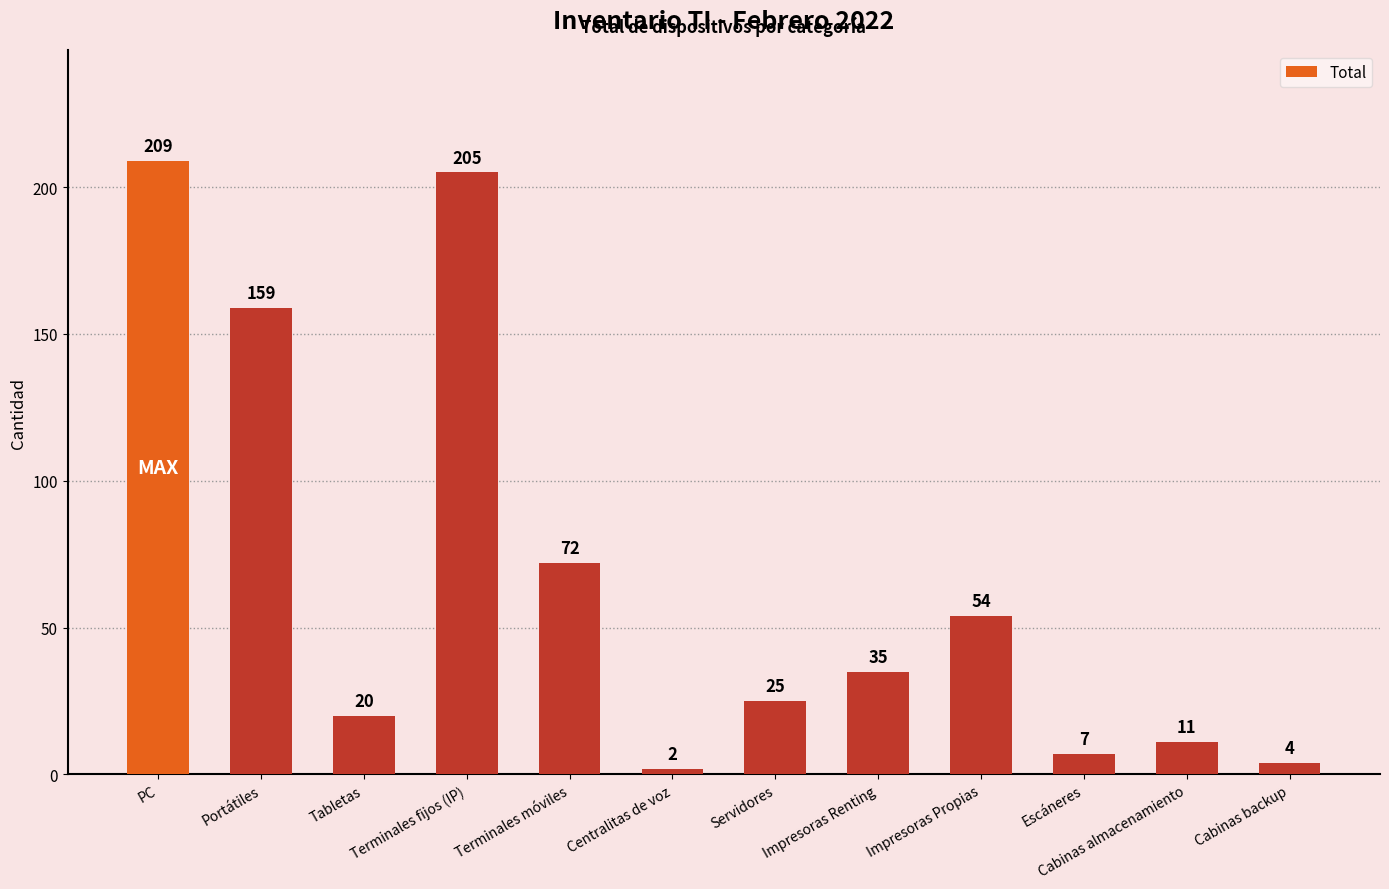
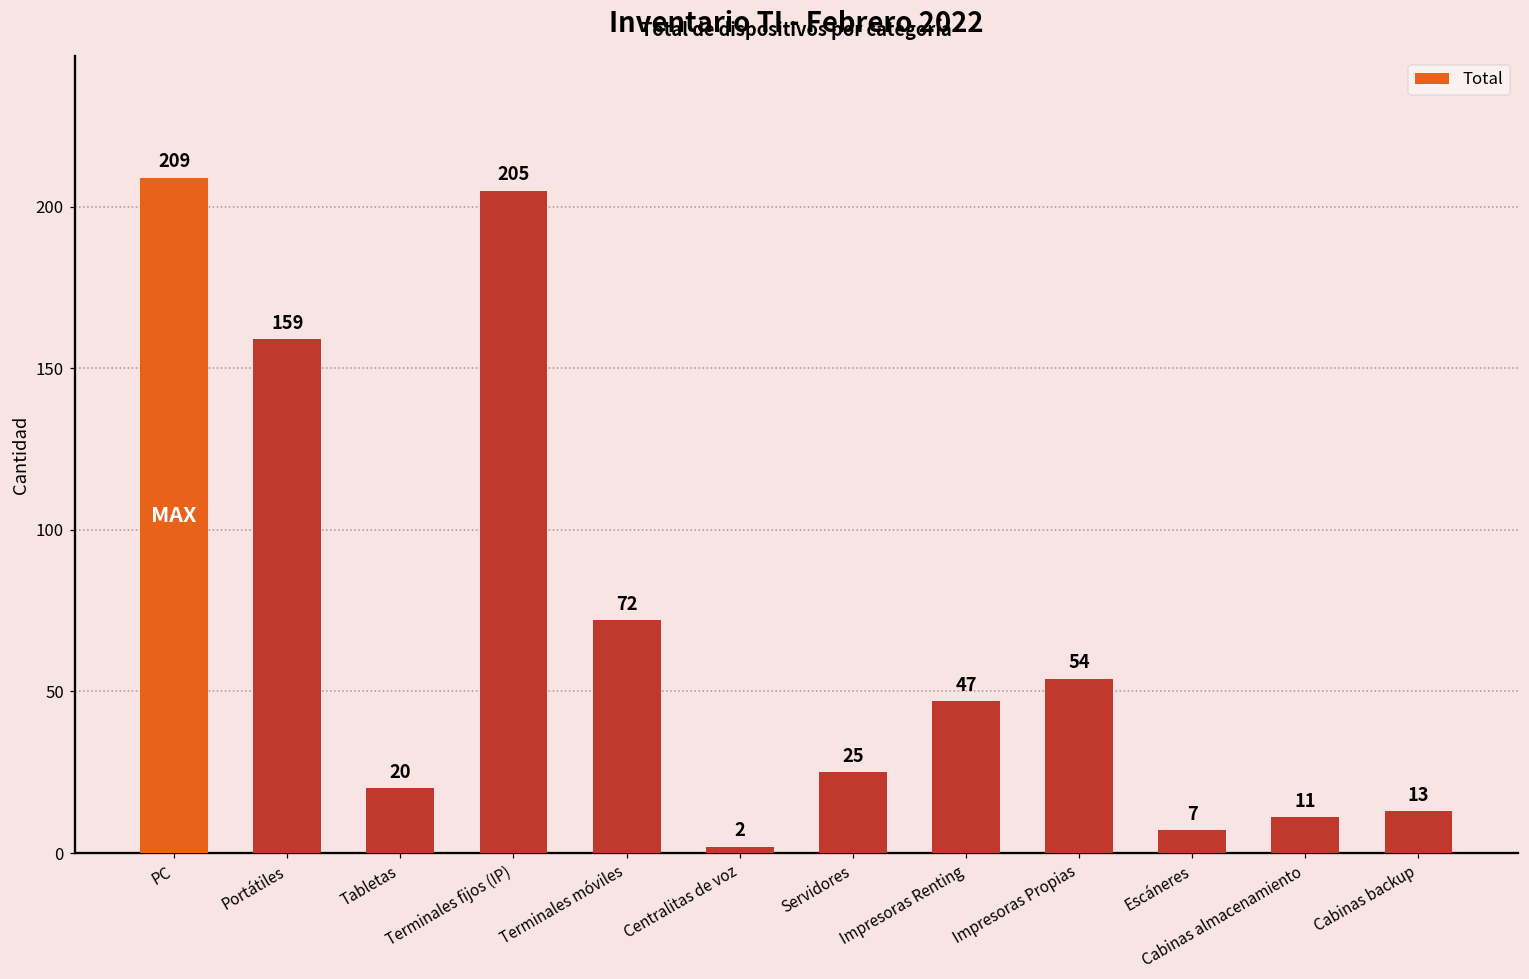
Impresoras Renting: 35 -> 47
Cabinas backup: 4 -> 13
